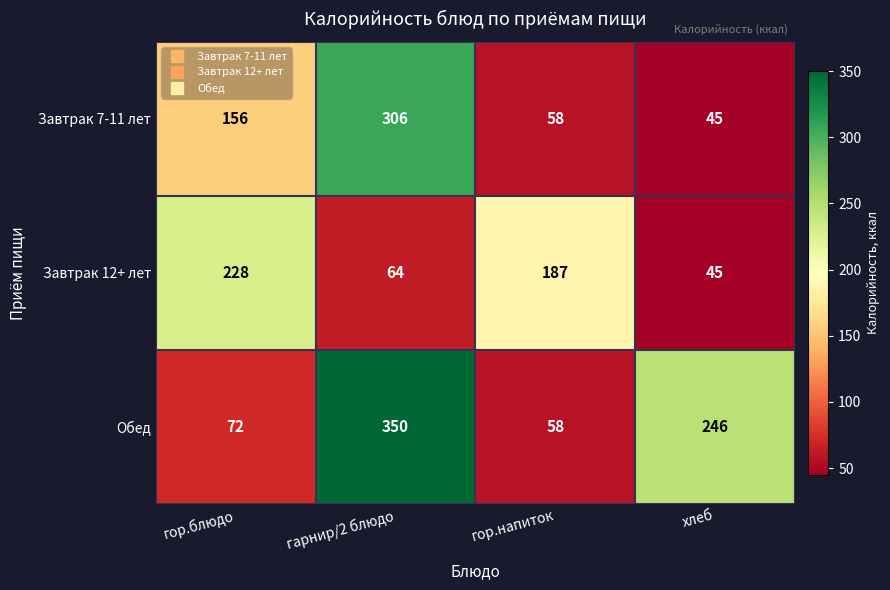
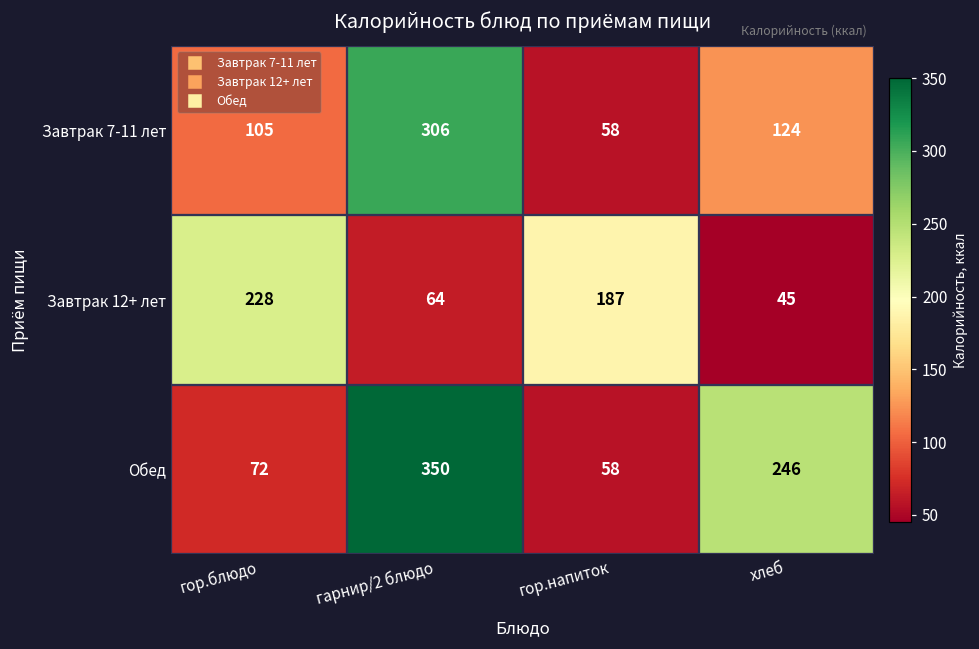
Завтрак 7-11 лет, гор.блюдо: 156 -> 105
Завтрак 7-11 лет, хлеб: 45 -> 124
